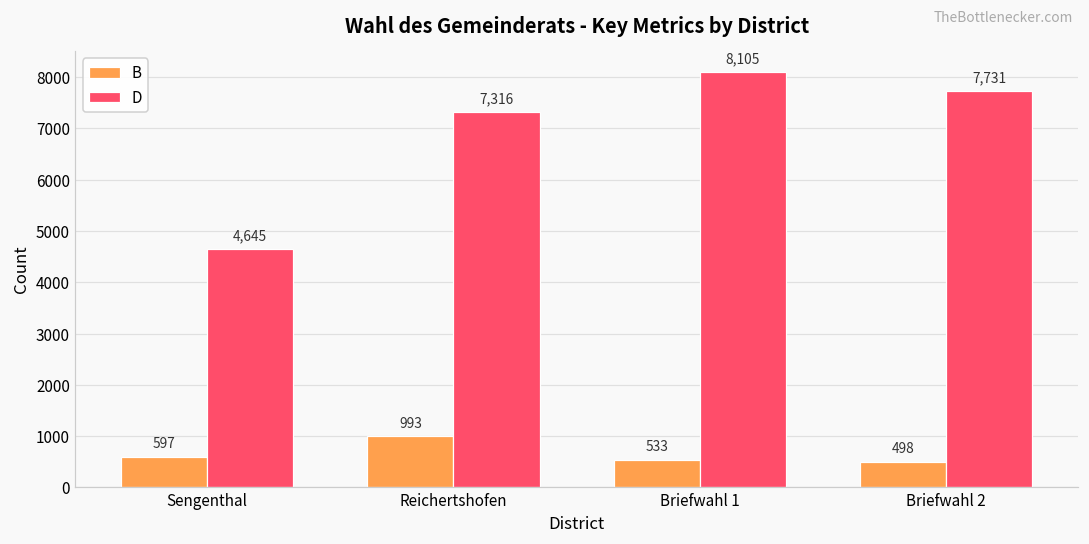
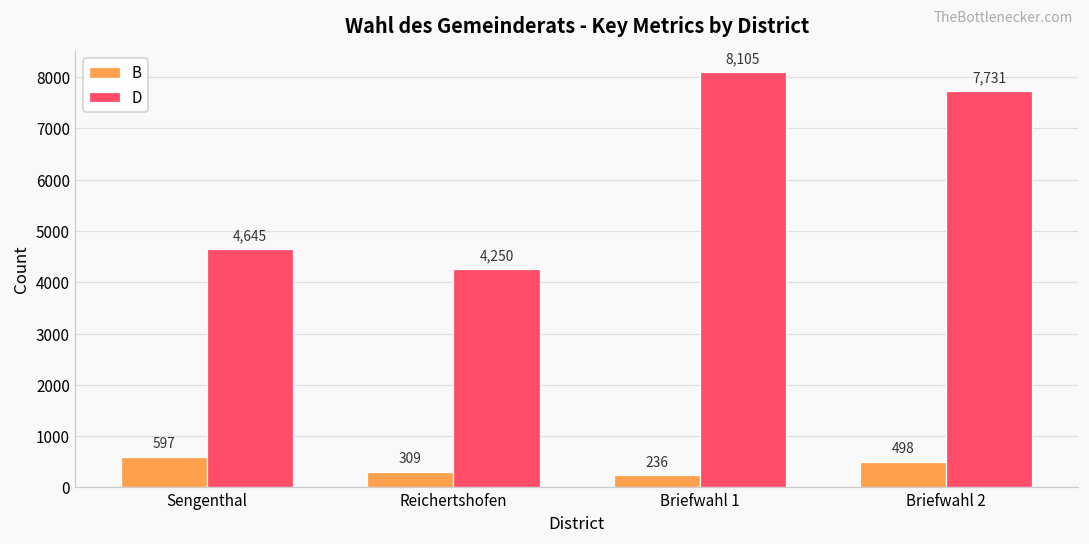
B, Reichertshofen: 993 -> 309
D, Reichertshofen: 7,316 -> 4,250
B, Briefwahl 1: 533 -> 236
